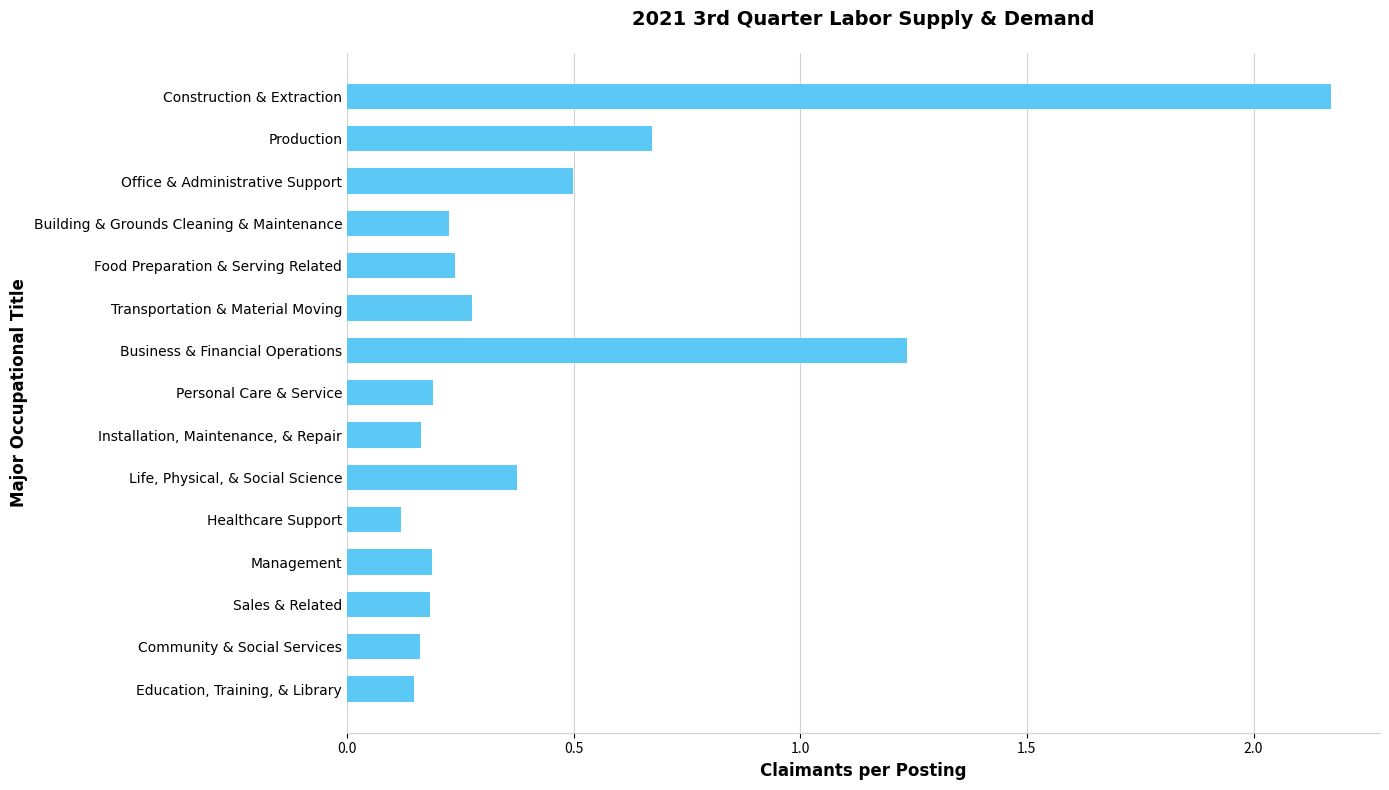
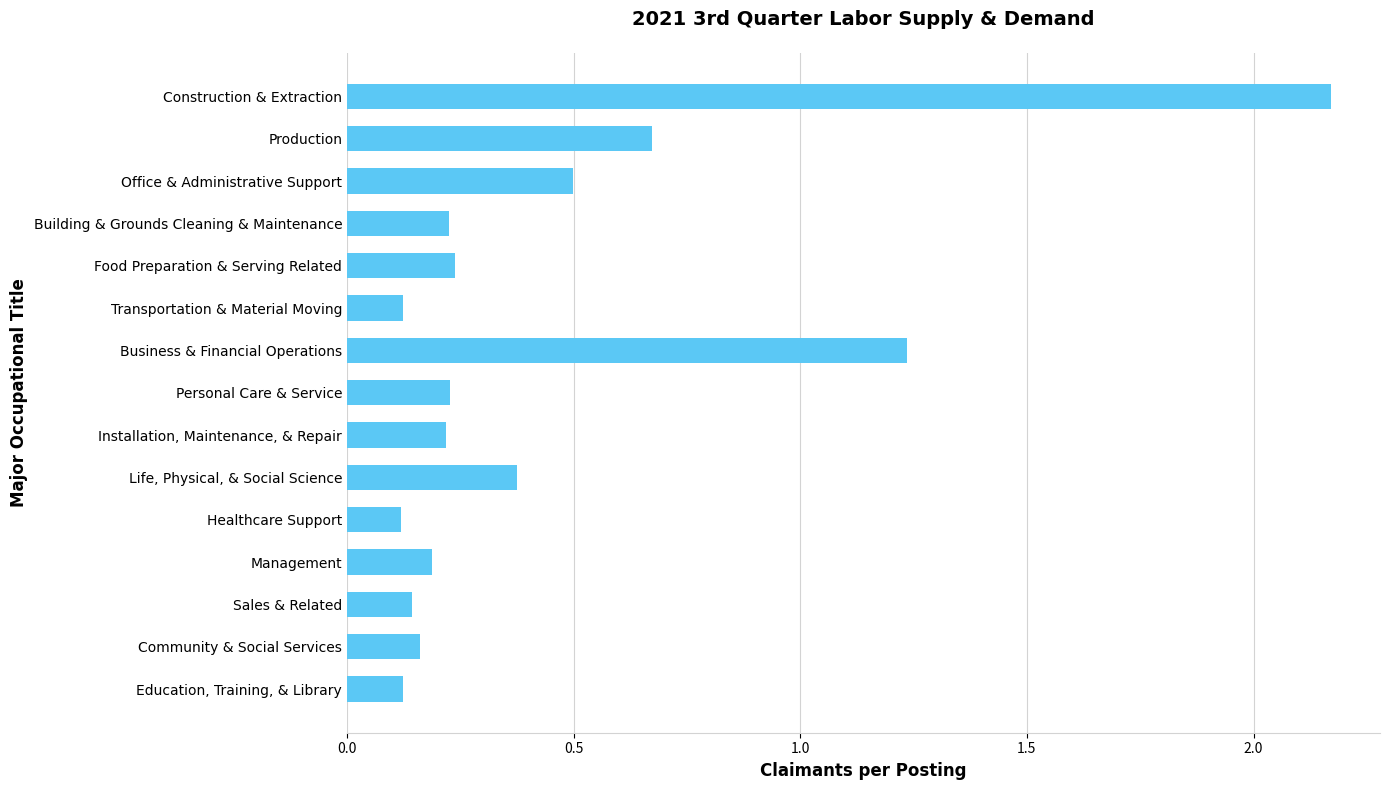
Transportation & Material Moving: 0.28 -> 0.12
Personal Care & Service: 0.19 -> 0.23
Installation, Maintenance, & Repair: 0.16 -> 0.22
Sales & Related: 0.18 -> 0.14
Education, Training, & Library: 0.15 -> 0.12
